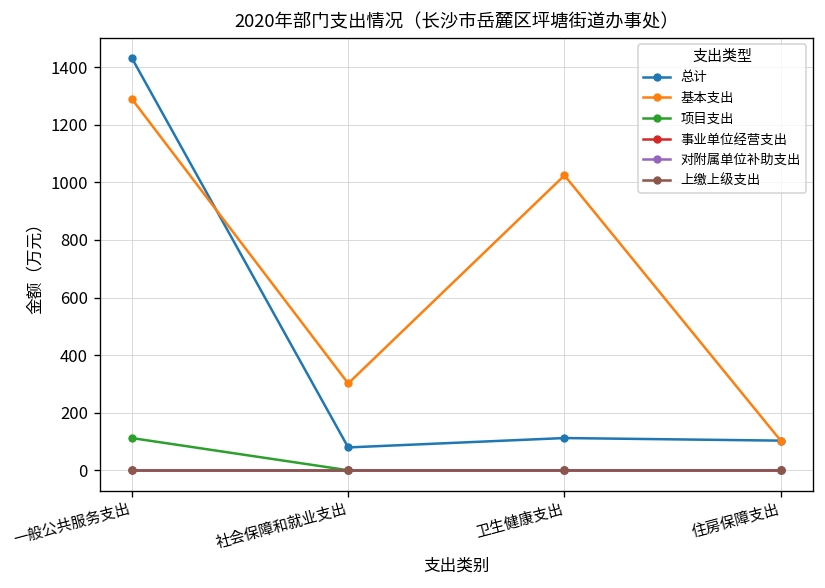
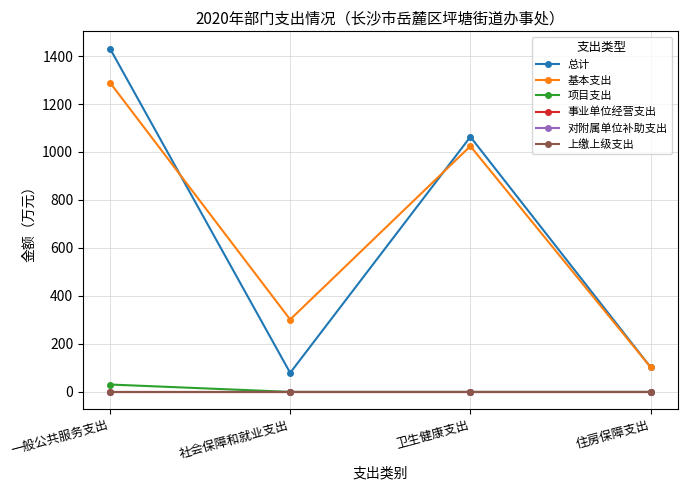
项目支出, 一般公共服务支出: 110 -> 30
总计, 卫生健康支出: 110 -> 1060
